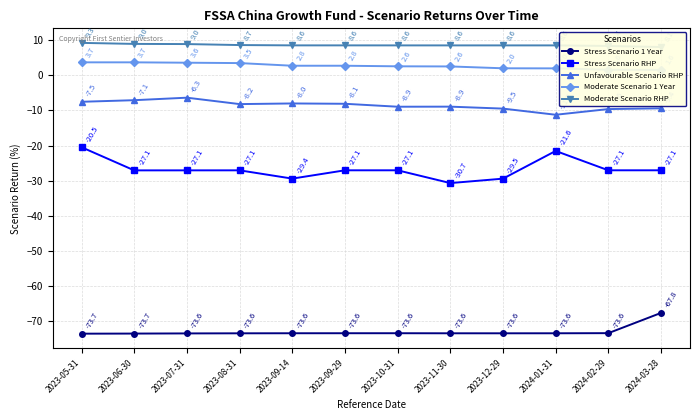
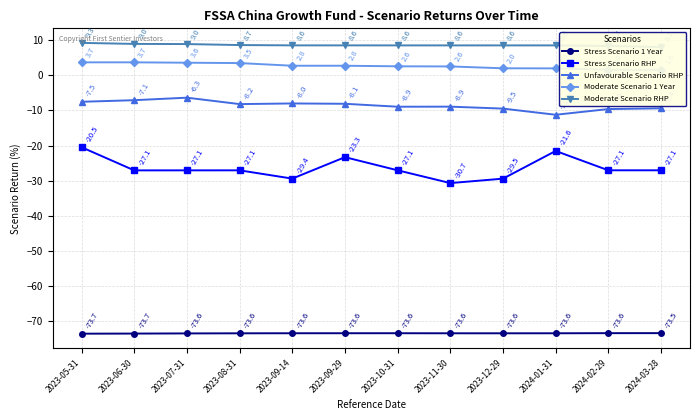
Stress Scenario RHP, 2023-09-29: -27.1 -> -23.3
Stress Scenario 1 Year, 2024-03-28: -67.8 -> -73.5
